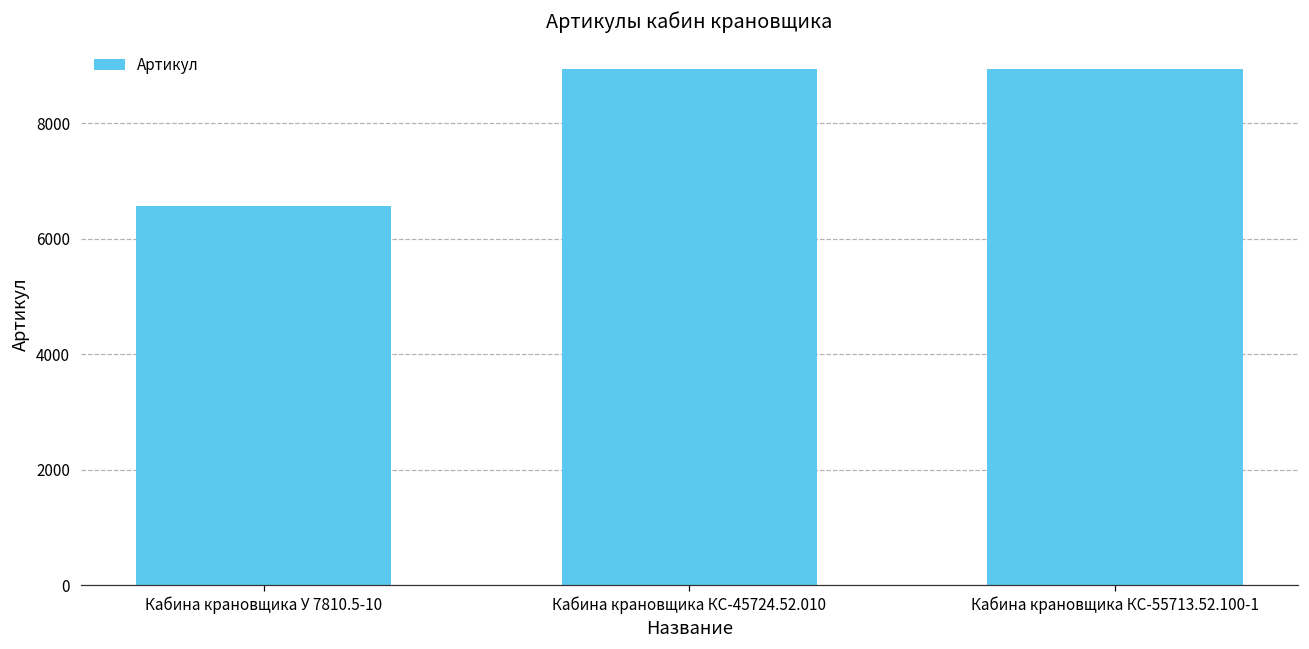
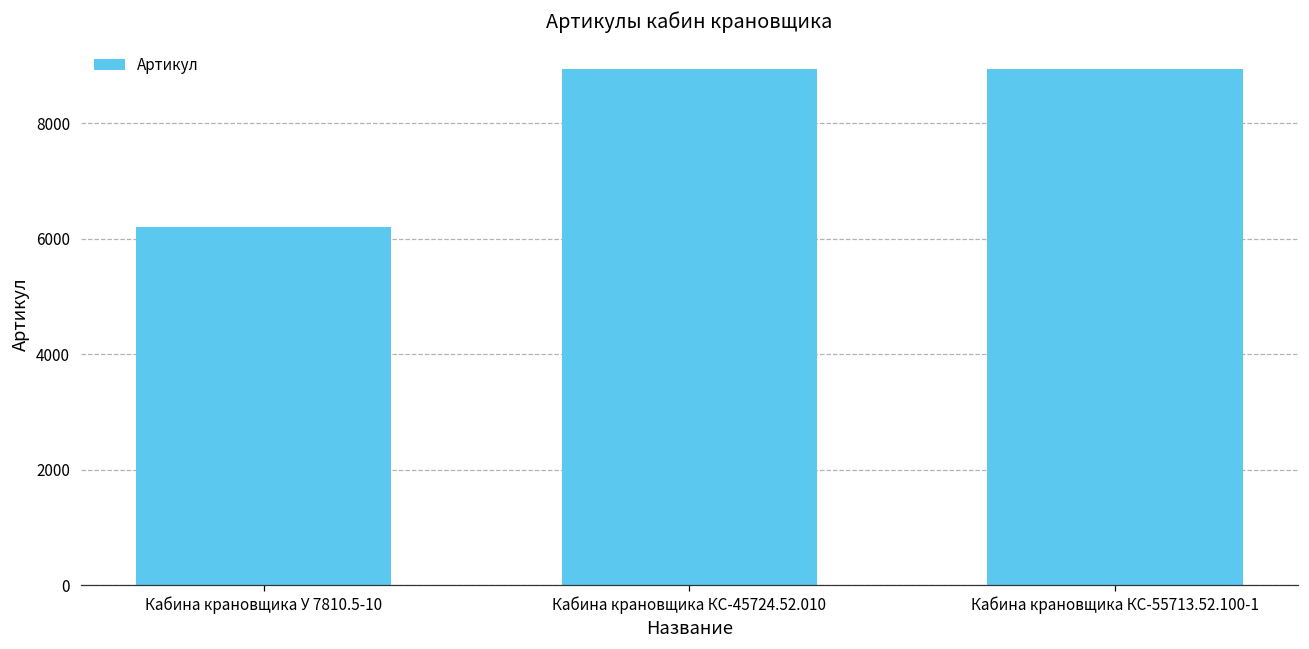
Кабина крановщика У 7810.5-10: 6600 -> 6200
